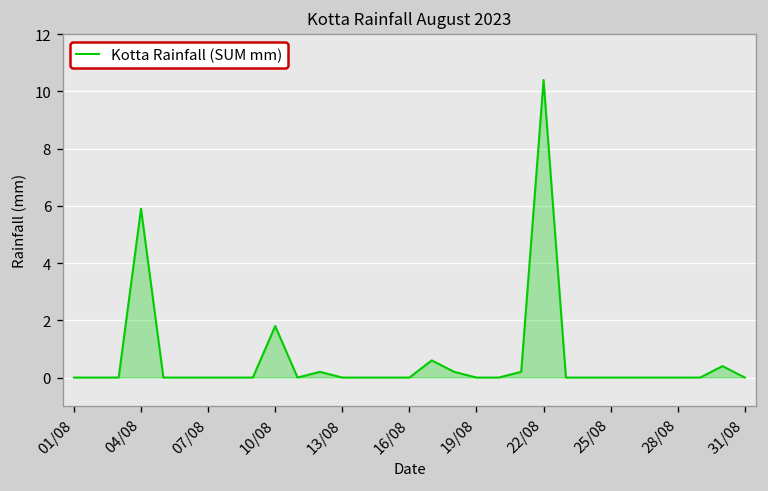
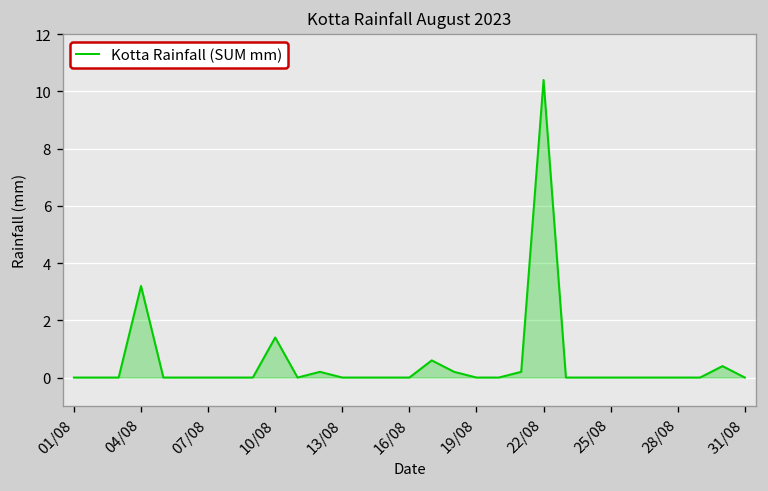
04/08: 5.9 -> 3.2
10/08: 1.8 -> 1.4
